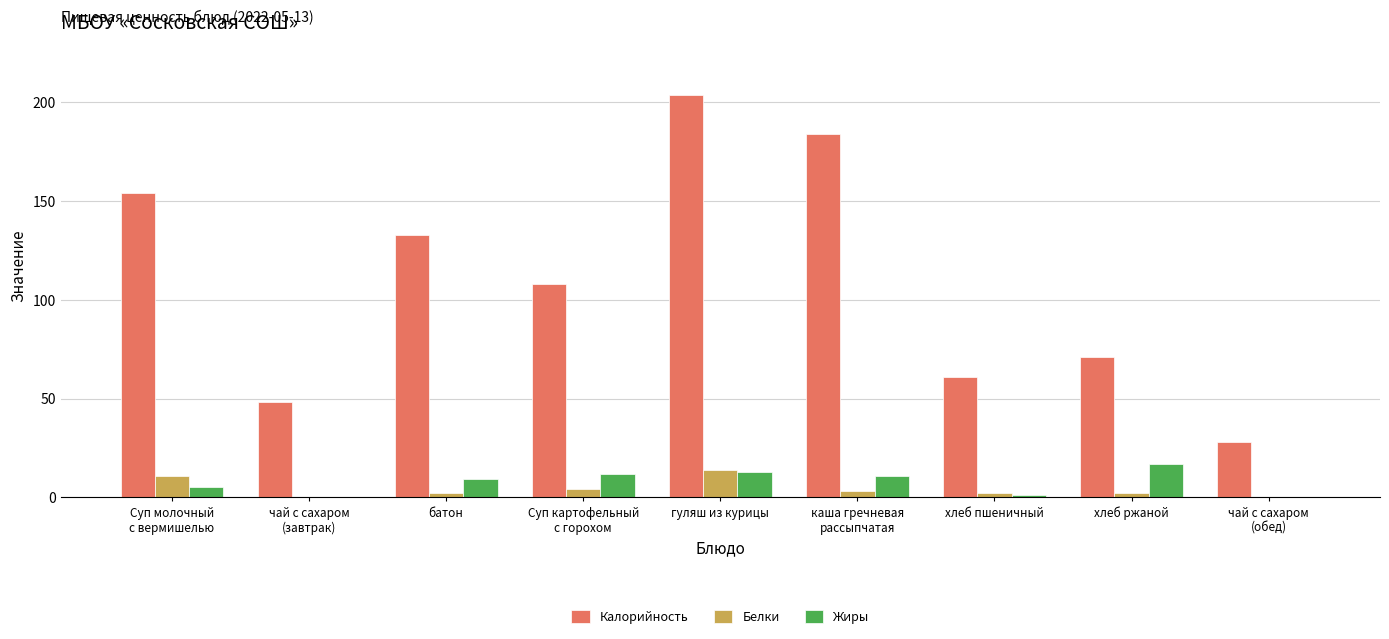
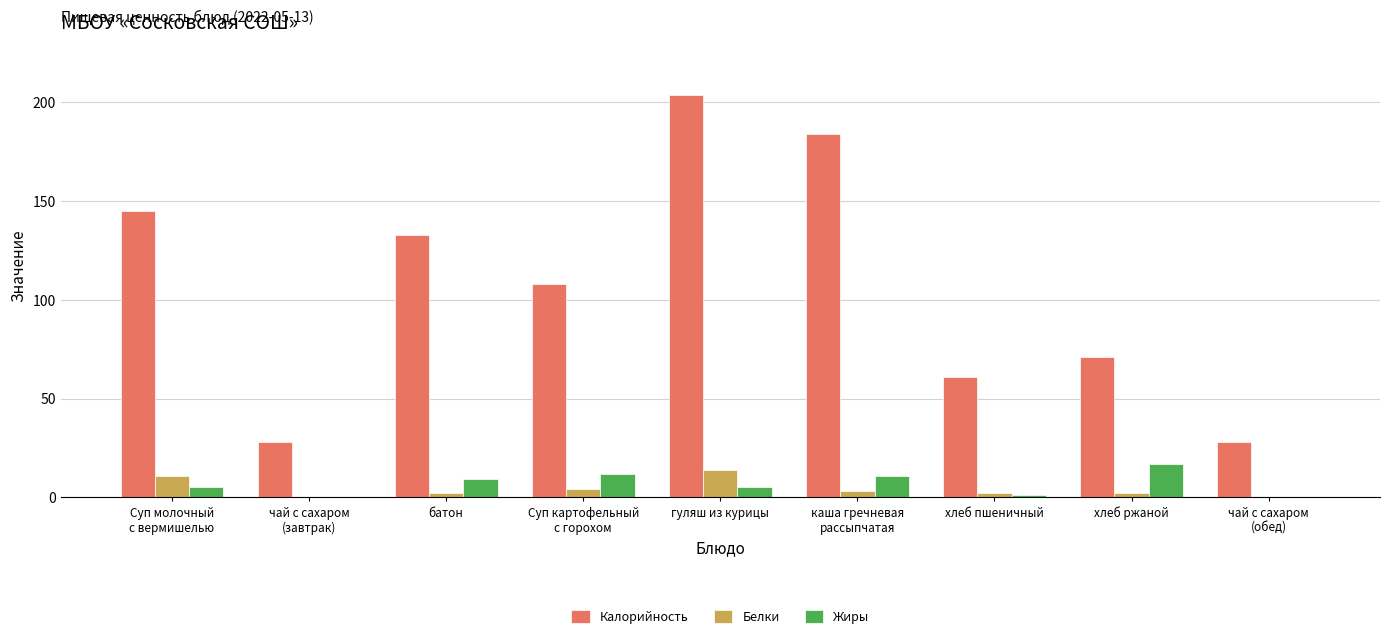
Калорийность, Суп молочный с вермишелью: 154 -> 145
Калорийность, чай с сахаром (завтрак): 48 -> 28
Жиры, гуляш из курицы: 13 -> 5
